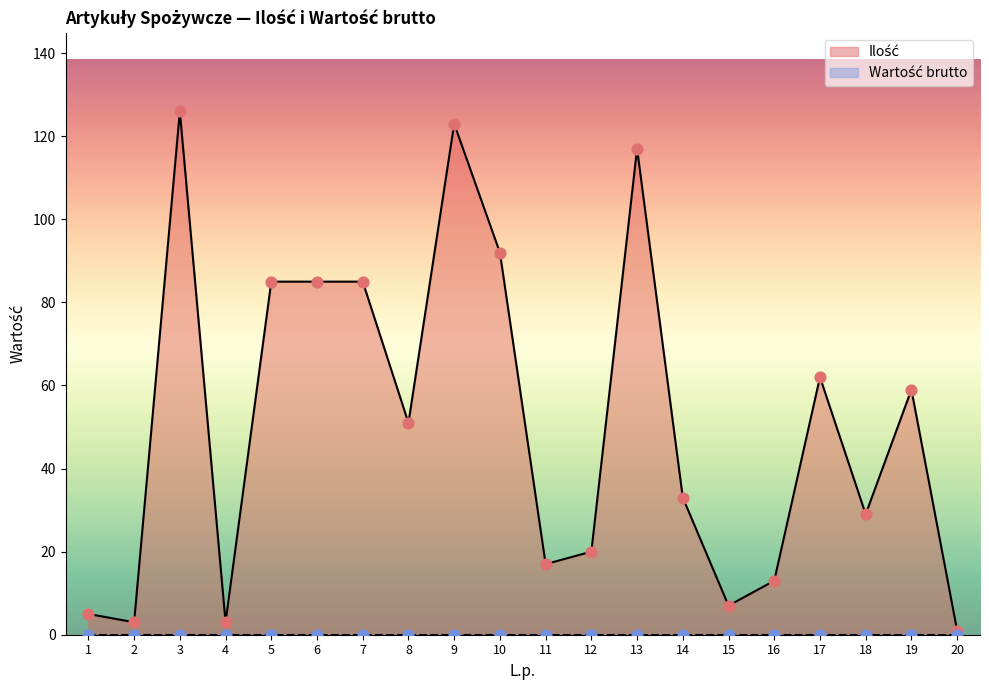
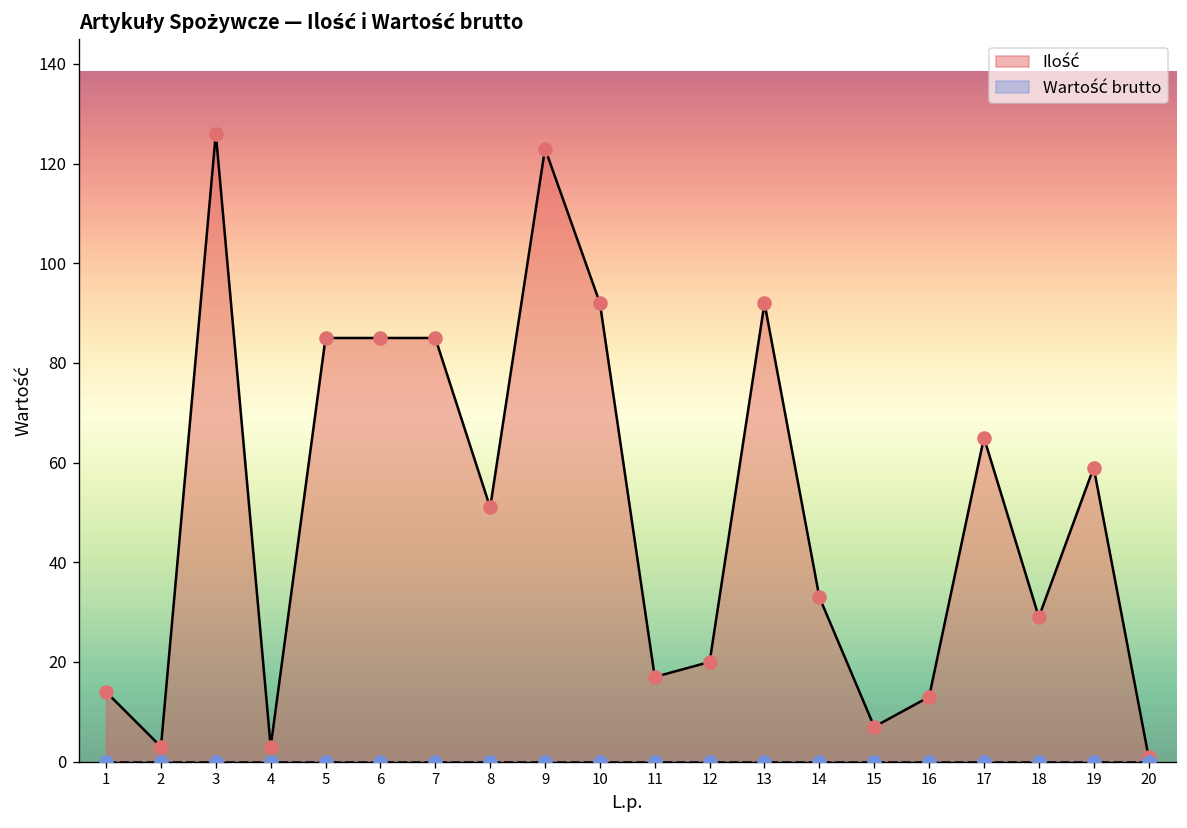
Ilość, 1: 5 -> 14
Ilość, 13: 117 -> 92
Ilość, 17: 62 -> 65
